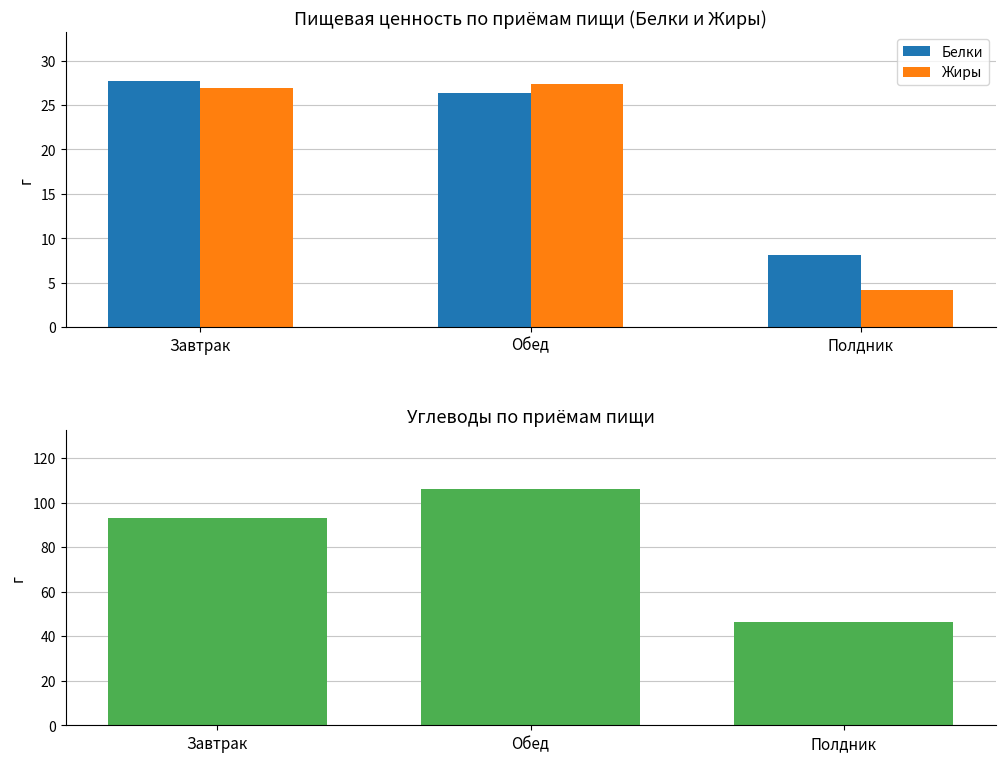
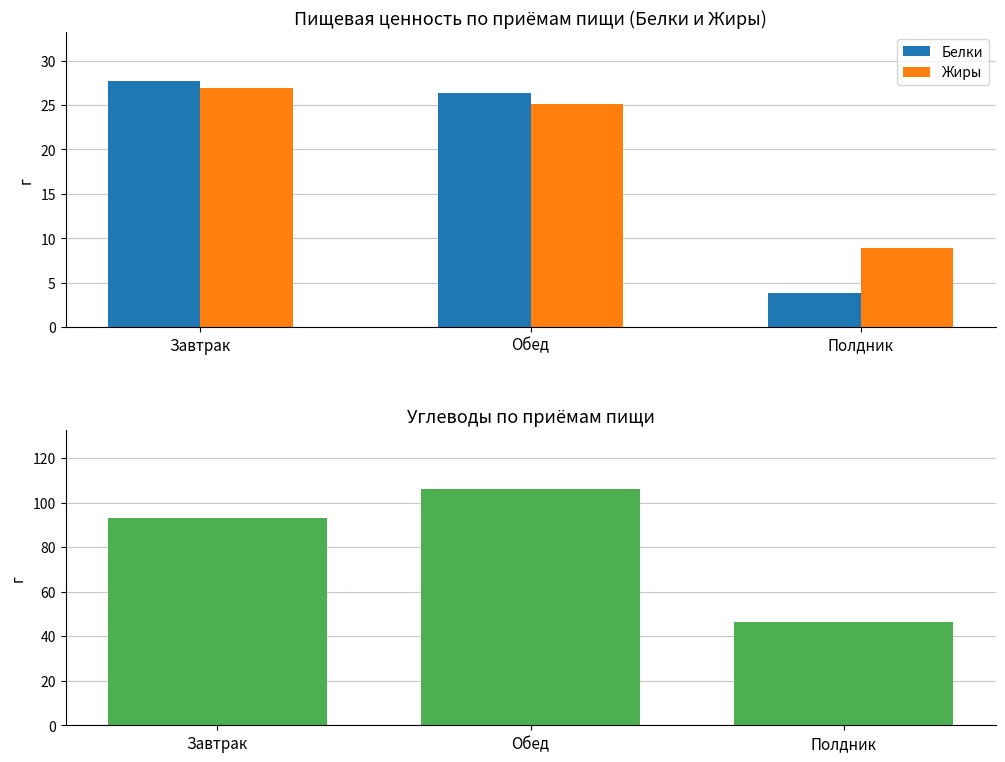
Пищевая ценность по приёмам пищи (Белки и Жиры), Жиры, Обед: 27 -> 25
Пищевая ценность по приёмам пищи (Белки и Жиры), Белки, Полдник: 8 -> 4
Пищевая ценность по приёмам пищи (Белки и Жиры), Жиры, Полдник: 4 -> 9
